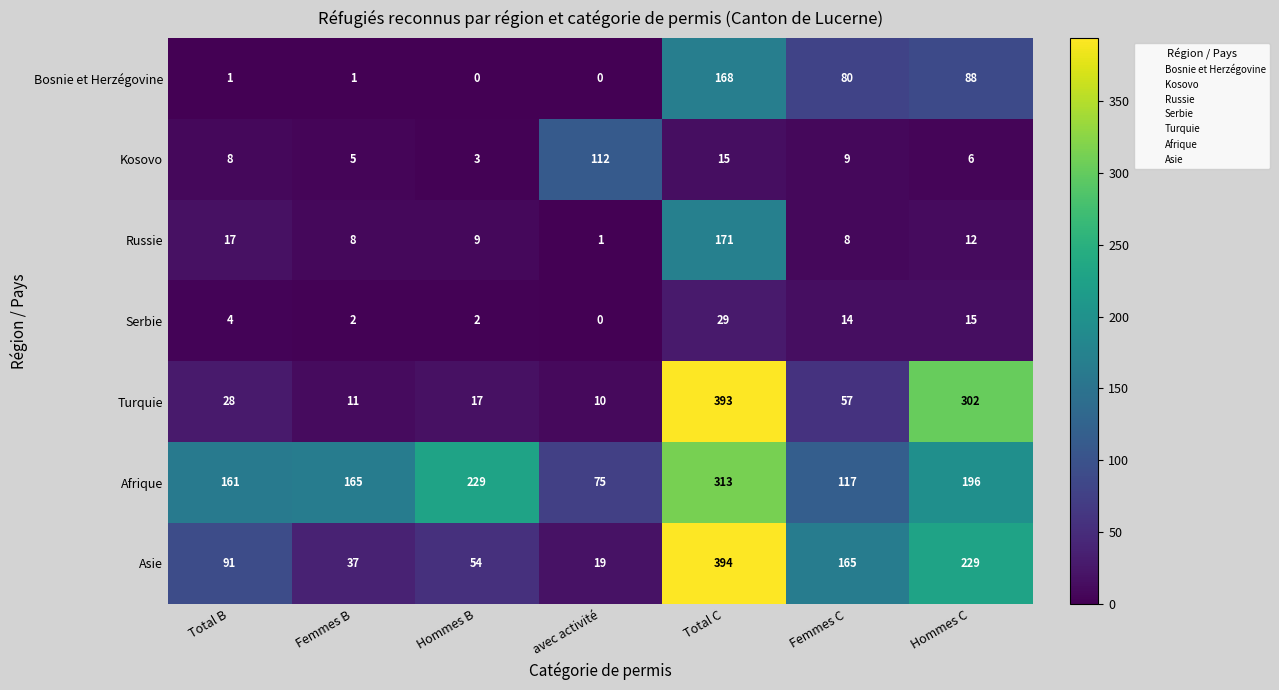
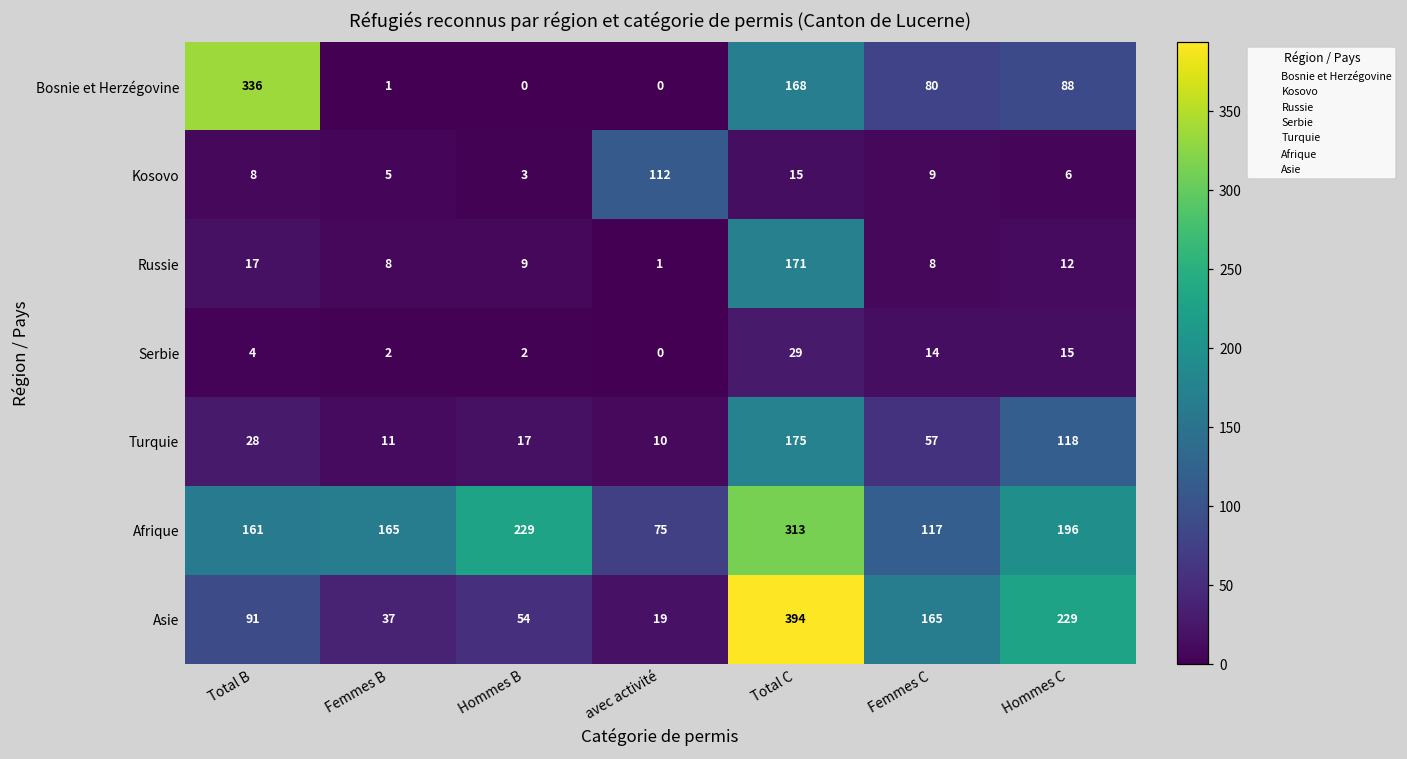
Bosnie et Herzégovine, Total B: 1 -> 336
Turquie, Total C: 393 -> 175
Turquie, Hommes C: 302 -> 118
